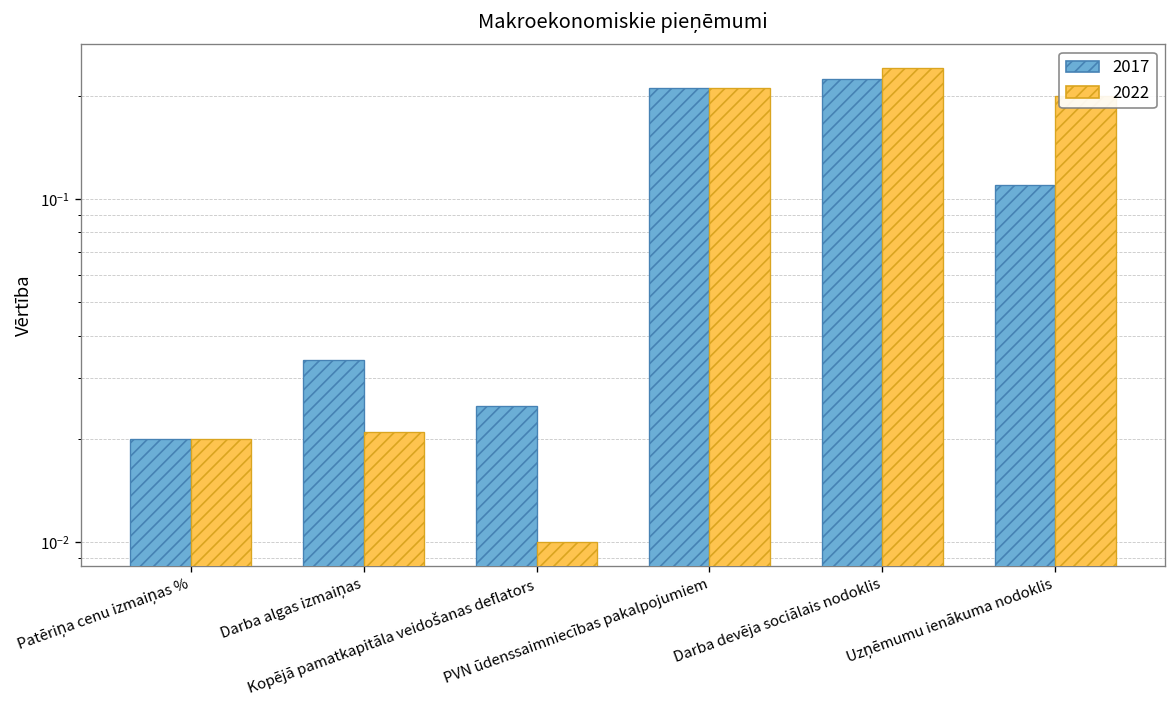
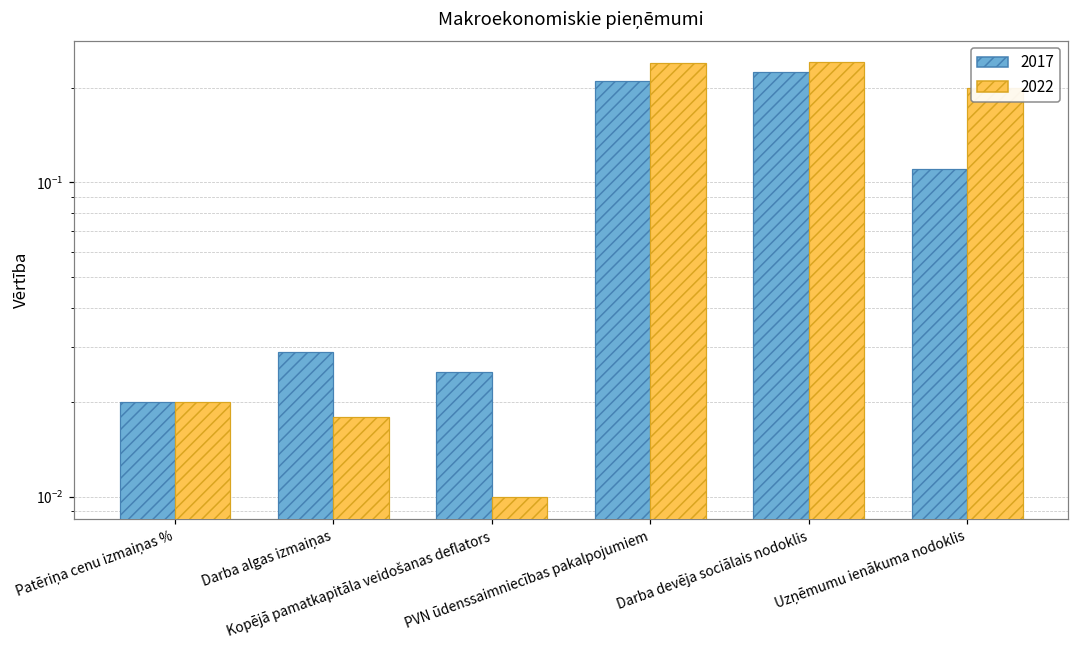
2017, Darba algas izmaiņas: 0.034 -> 0.029
2022, Darba algas izmaiņas: 0.021 -> 0.018
2022, PVN ūdenssaimniecības pakalpojumiem: 0.21 -> 0.24
